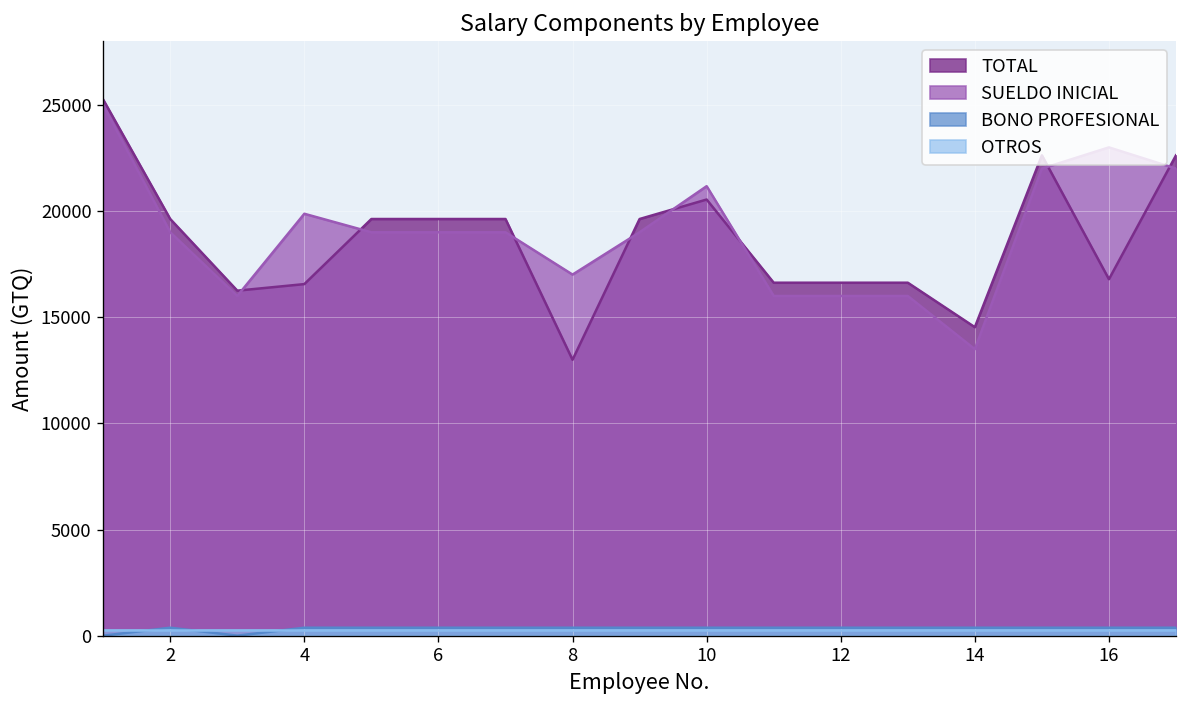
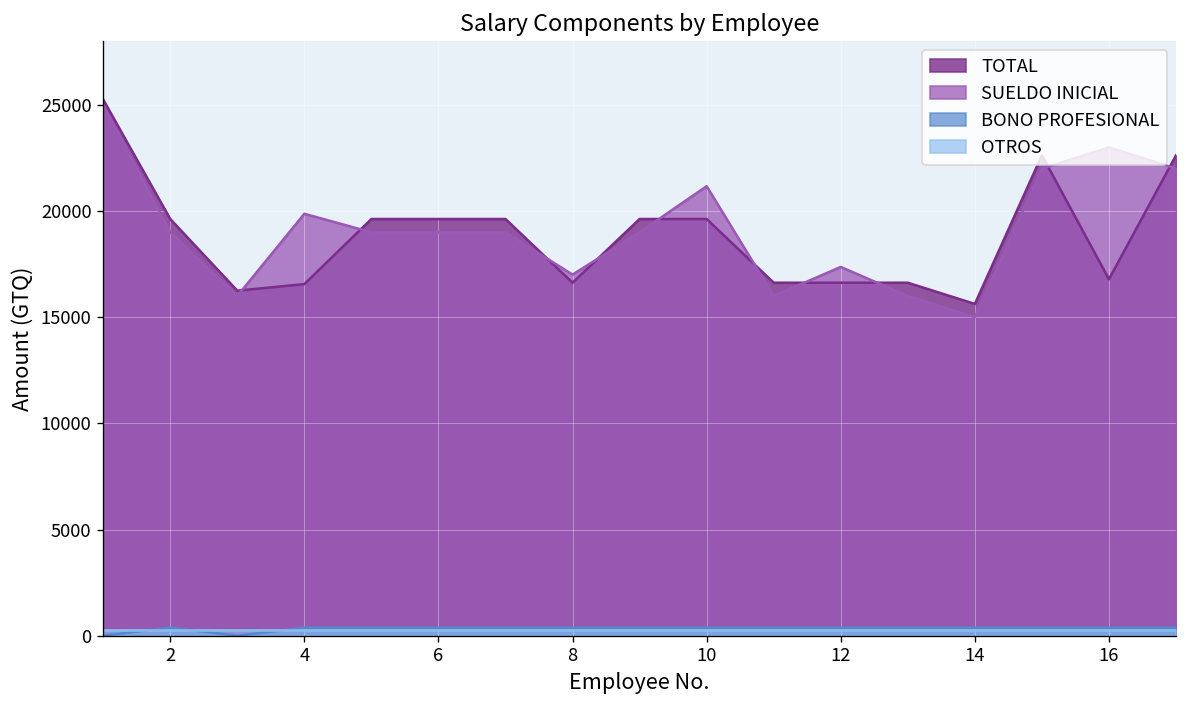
TOTAL, 8: 13000 -> 16600
TOTAL, 10: 20500 -> 19600
SUELDO INICIAL, 12: 16000 -> 17400
TOTAL, 14: 14500 -> 15600
SUELDO INICIAL, 14: 13500 -> 15000
